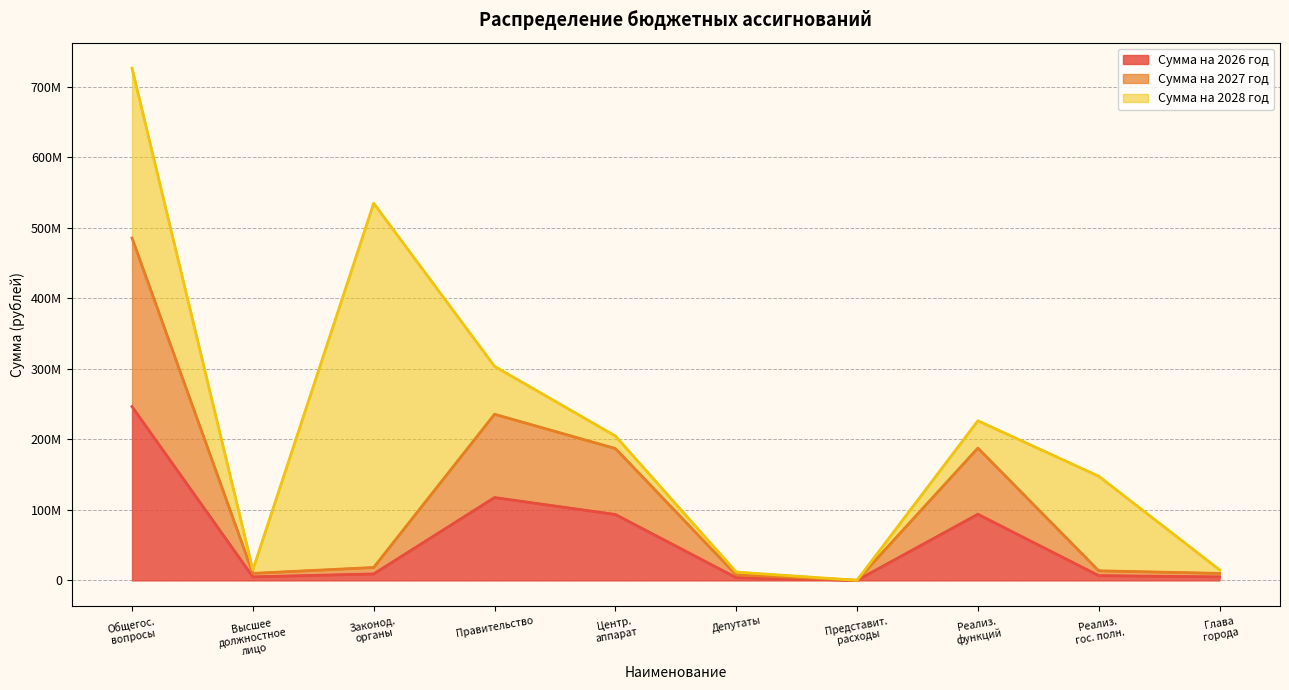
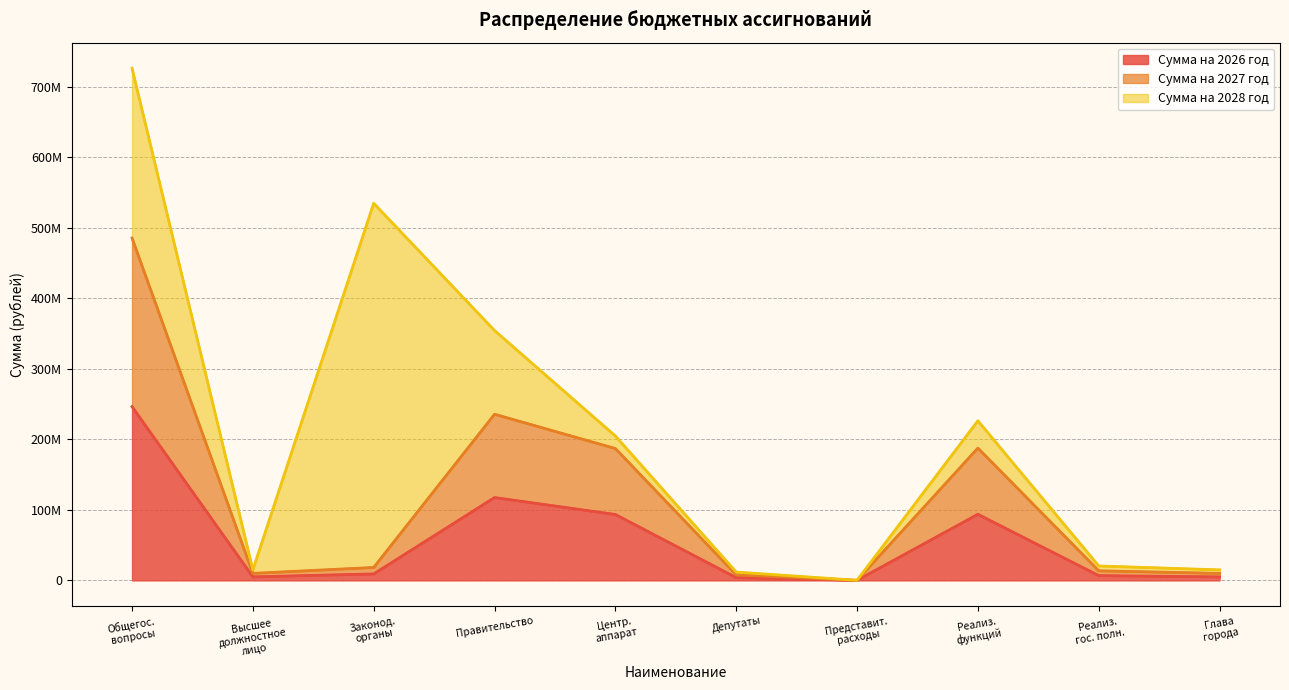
Сумма на 2028 год, Правительство: 70000000 -> 120000000
Сумма на 2028 год, Реализ. гос. полн.: 130000000 -> 10000000
